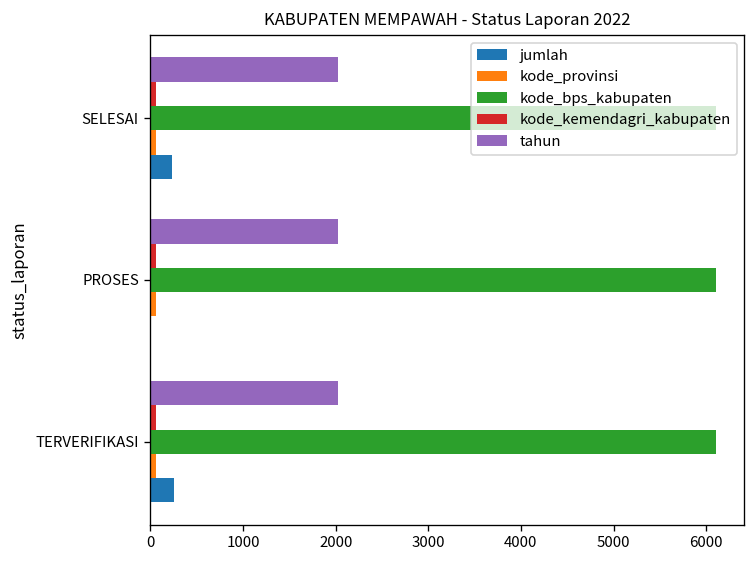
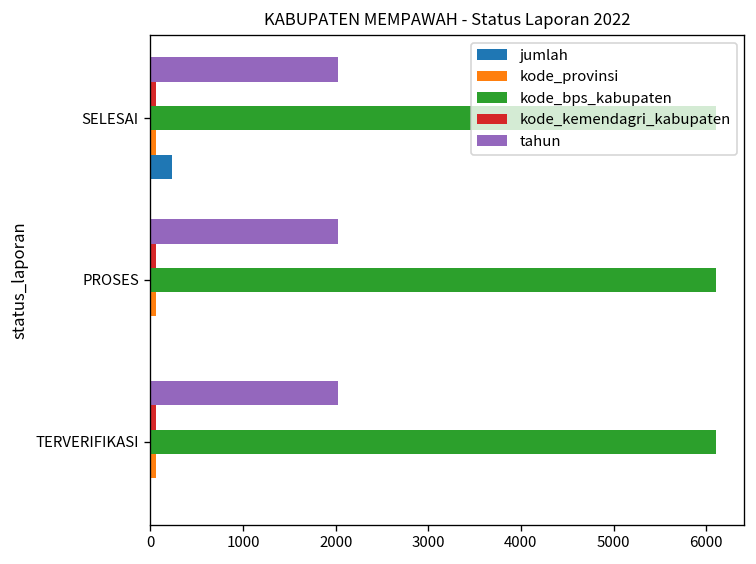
jumlah, TERVERIFIKASI: 300 -> 0
